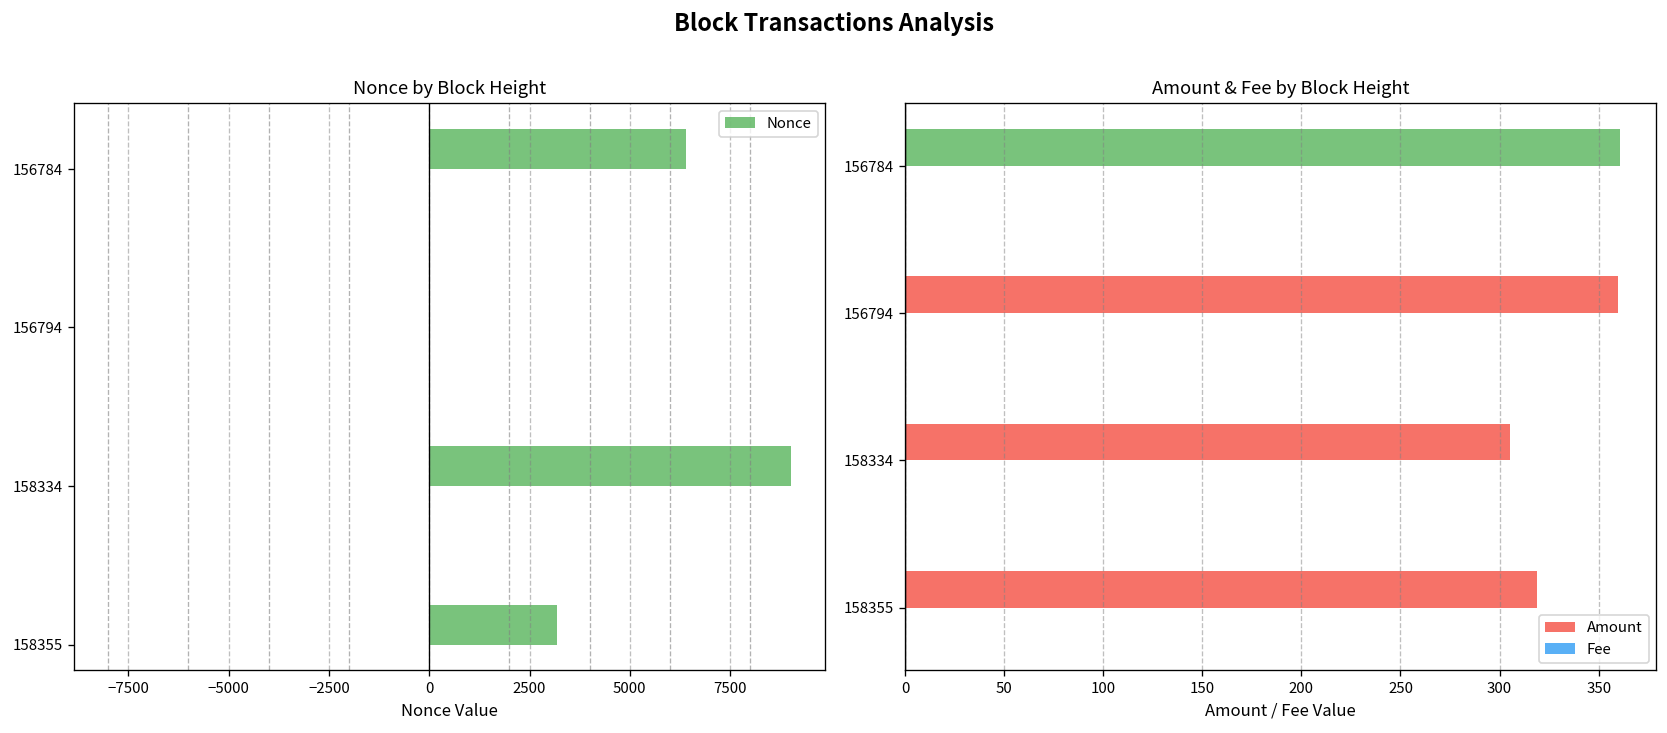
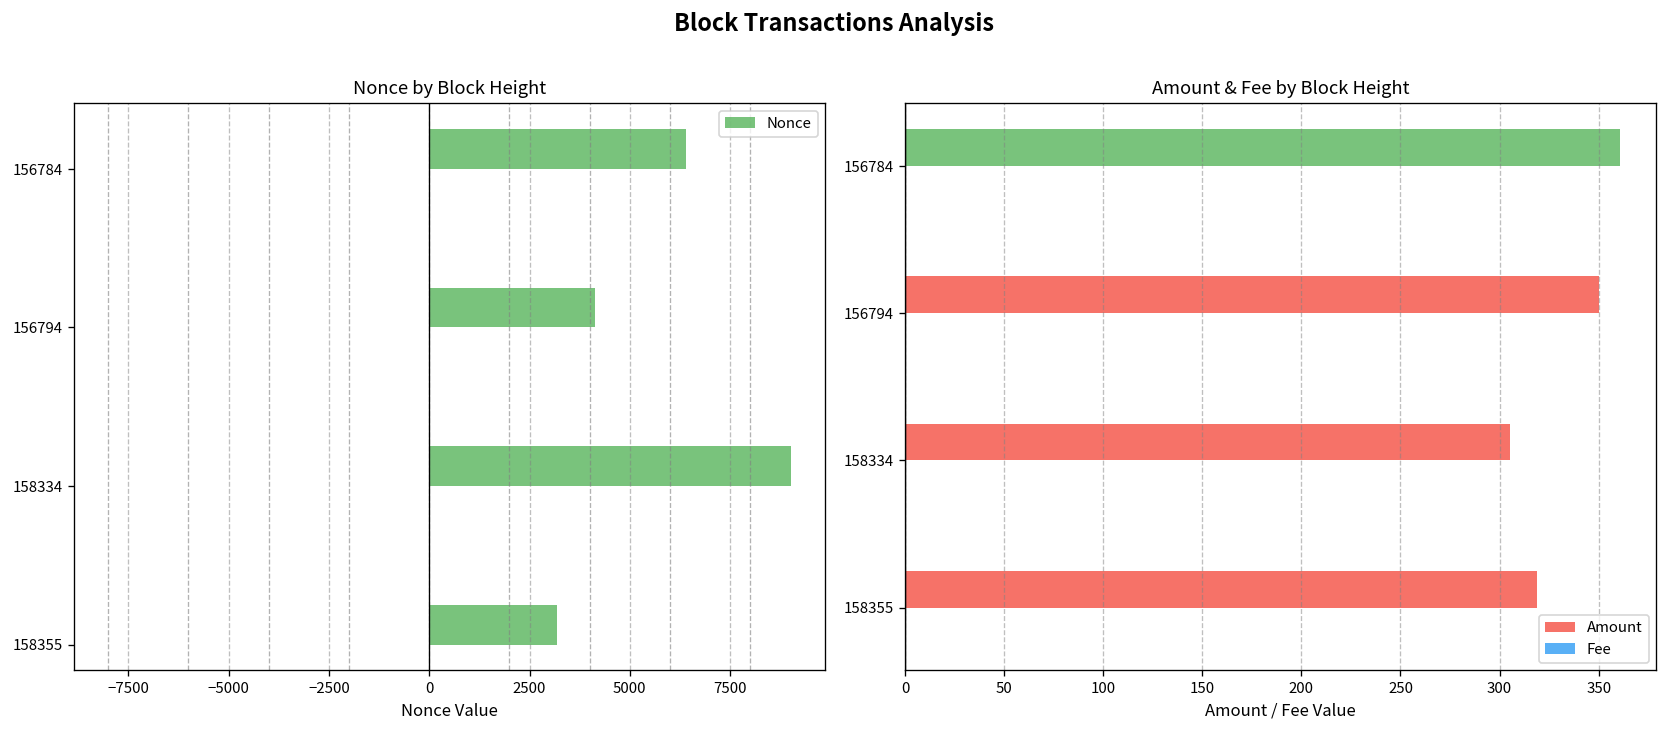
Nonce by Block Height, 156794: 0 -> 4100
Amount & Fee by Block Height, Amount, 156794: 360 -> 350
